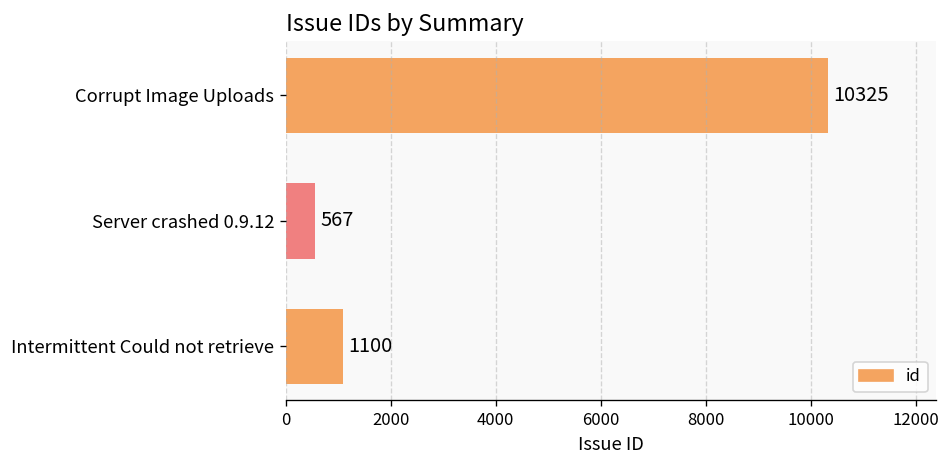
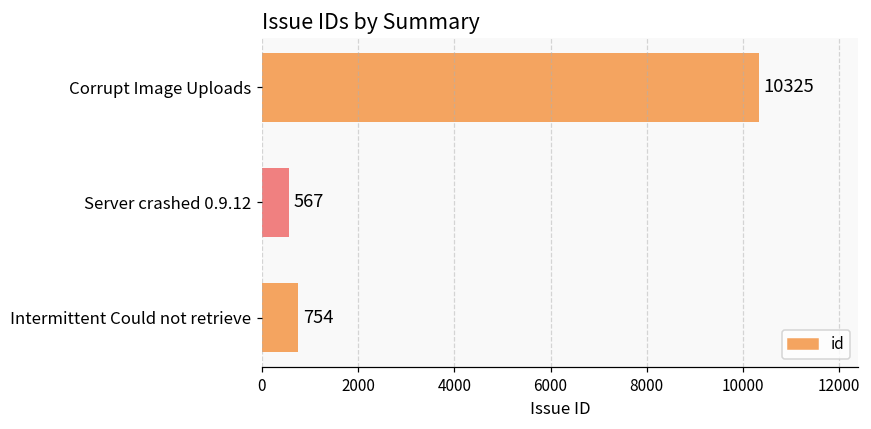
Intermittent Could not retrieve: 1100 -> 754
